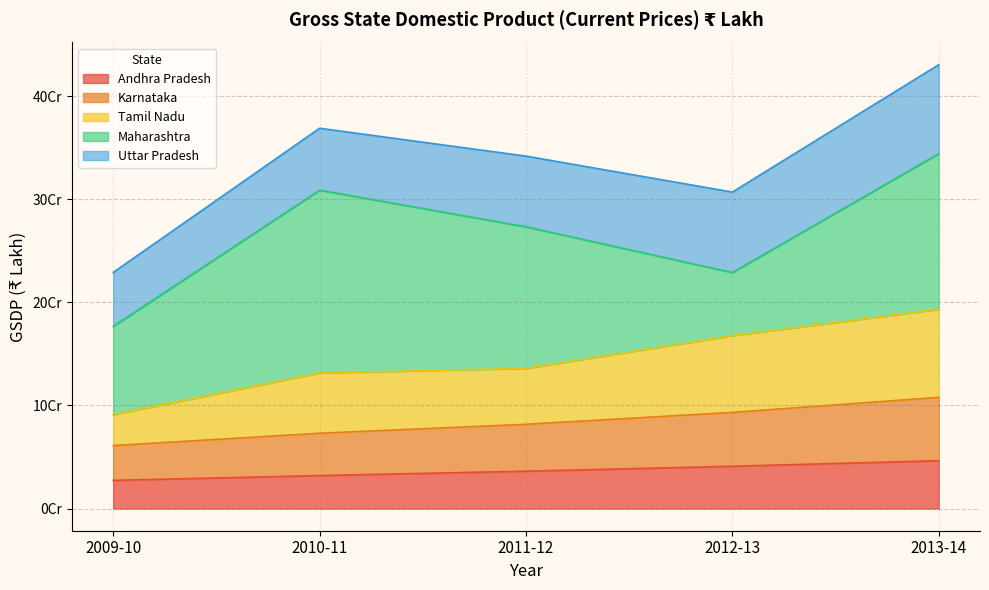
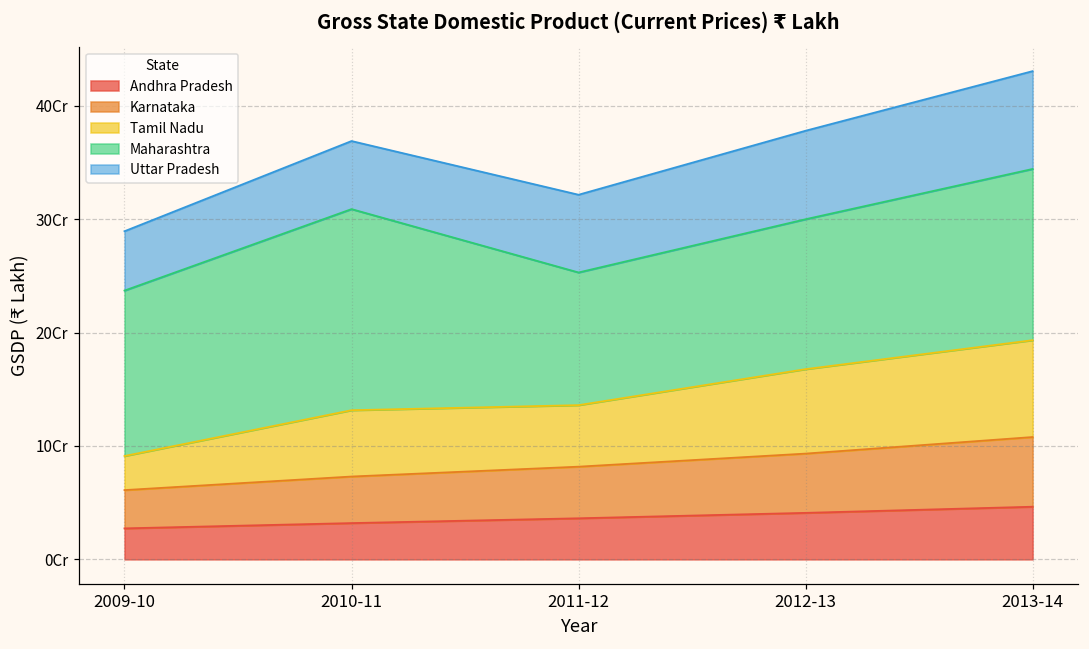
Maharashtra, 2009-10: 8.6Cr -> 14.6Cr
Maharashtra, 2011-12: 13.7Cr -> 11.7Cr
Maharashtra, 2012-13: 6.1Cr -> 13.2Cr
